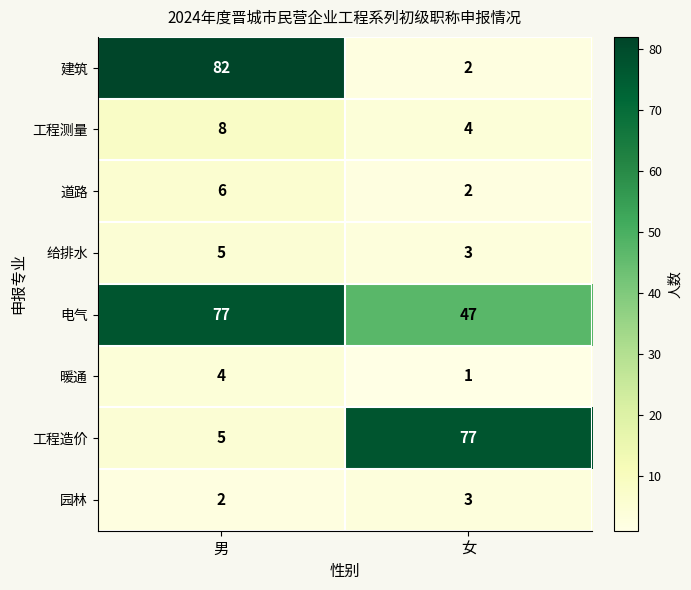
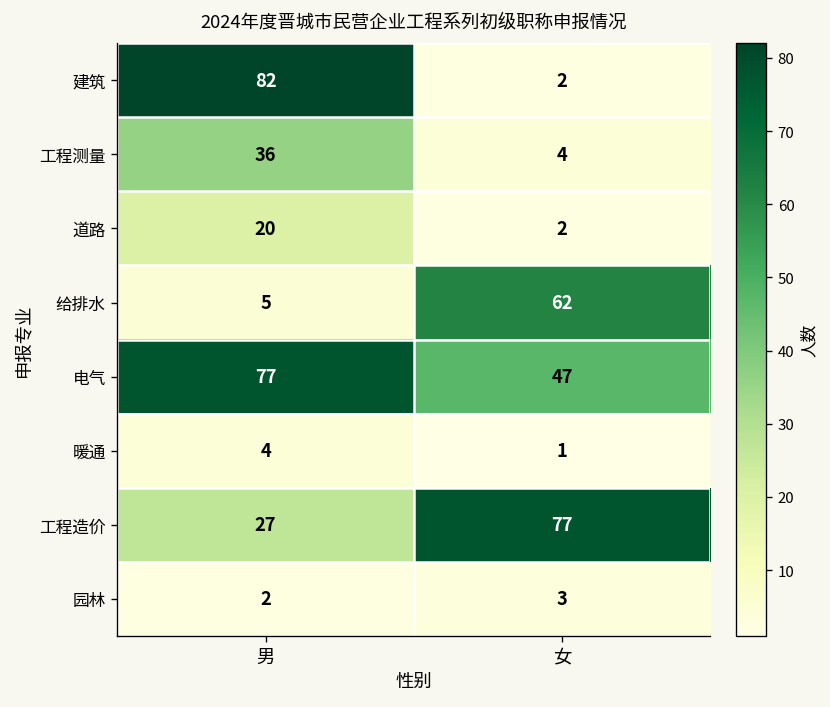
工程测量, 男: 8 -> 36
道路, 男: 6 -> 20
给排水, 女: 3 -> 62
工程造价, 男: 5 -> 27
